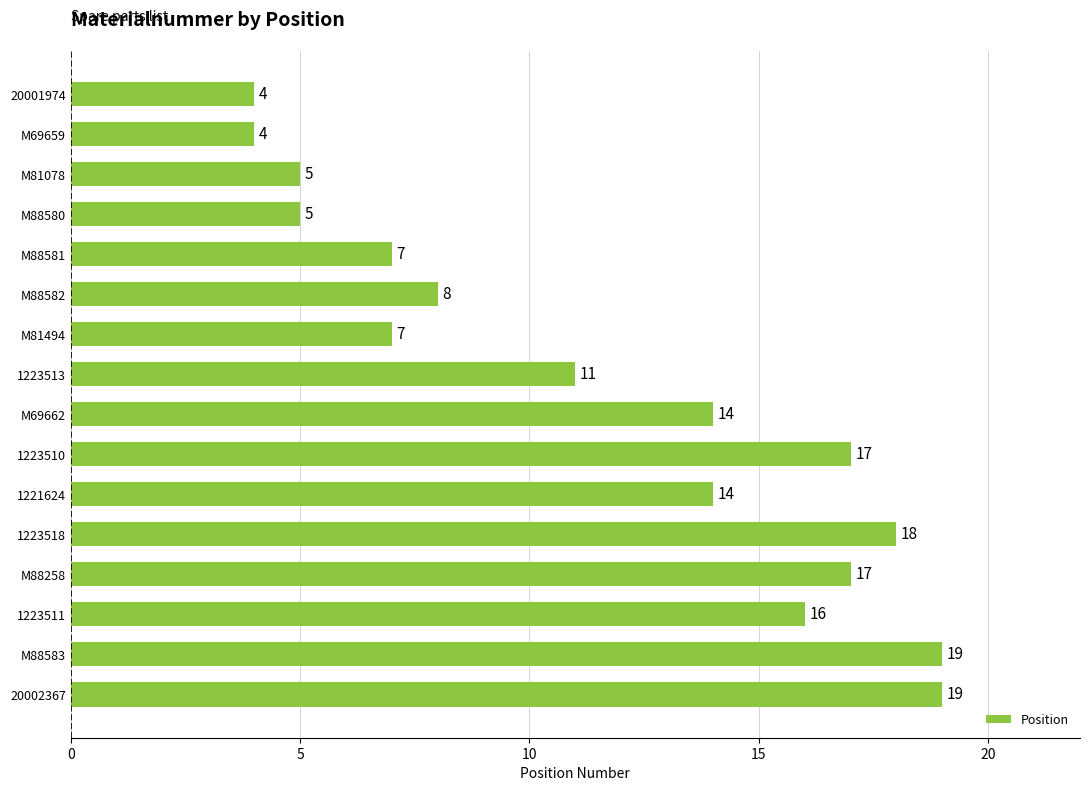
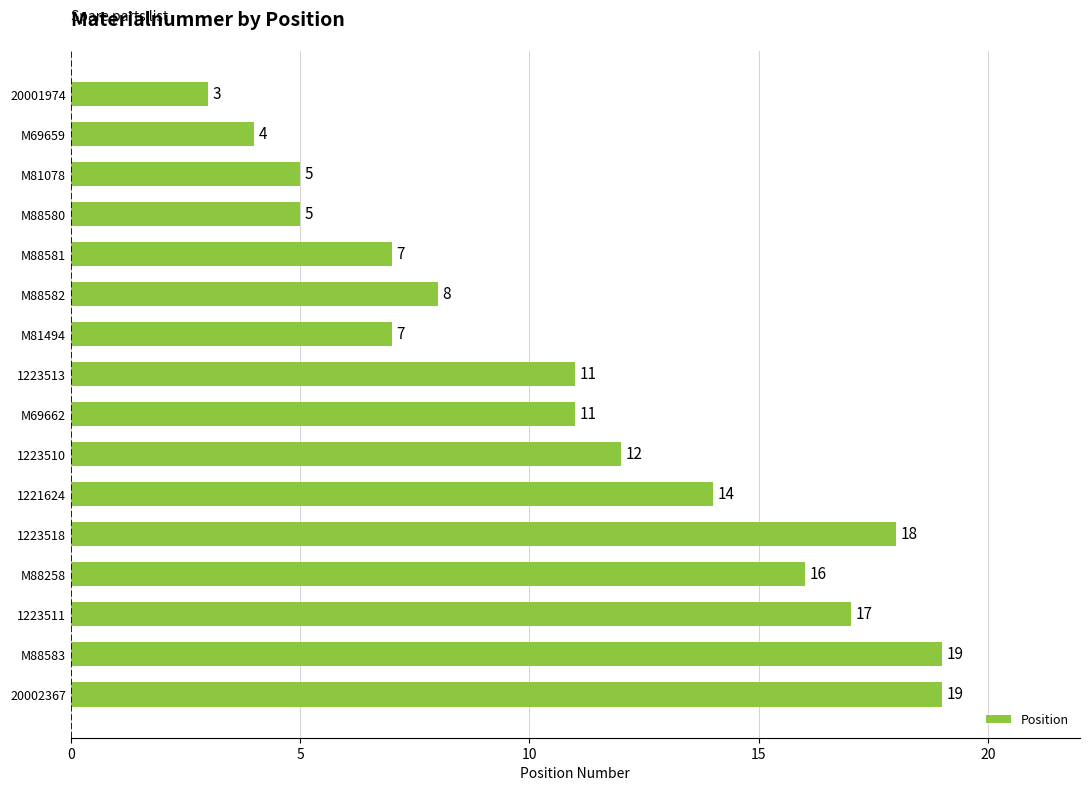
20001974: 4 -> 3
M69662: 14 -> 11
1223510: 17 -> 12
M88258: 17 -> 16
1223511: 16 -> 17
